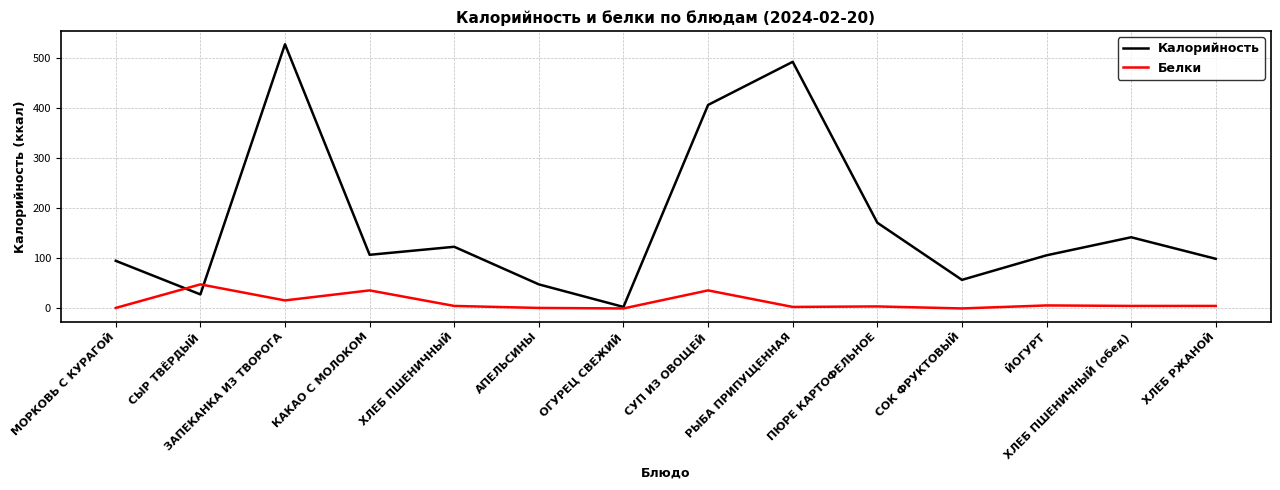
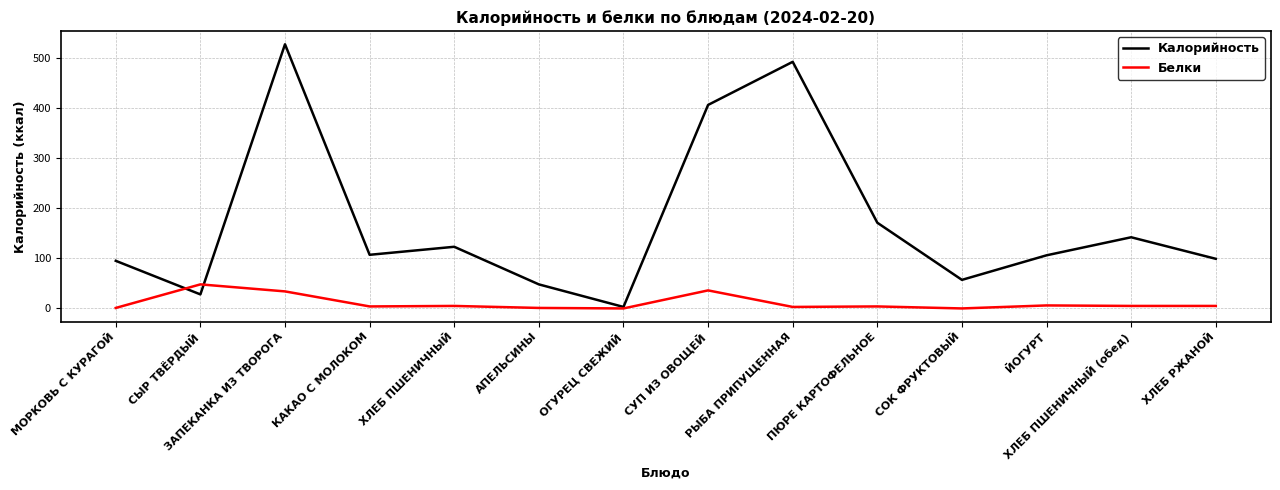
Белки, ЗАПЕКАНКА ИЗ ТВОРОГА: 20 -> 30
Белки, КАКАО С МОЛОКОМ: 40 -> 0
